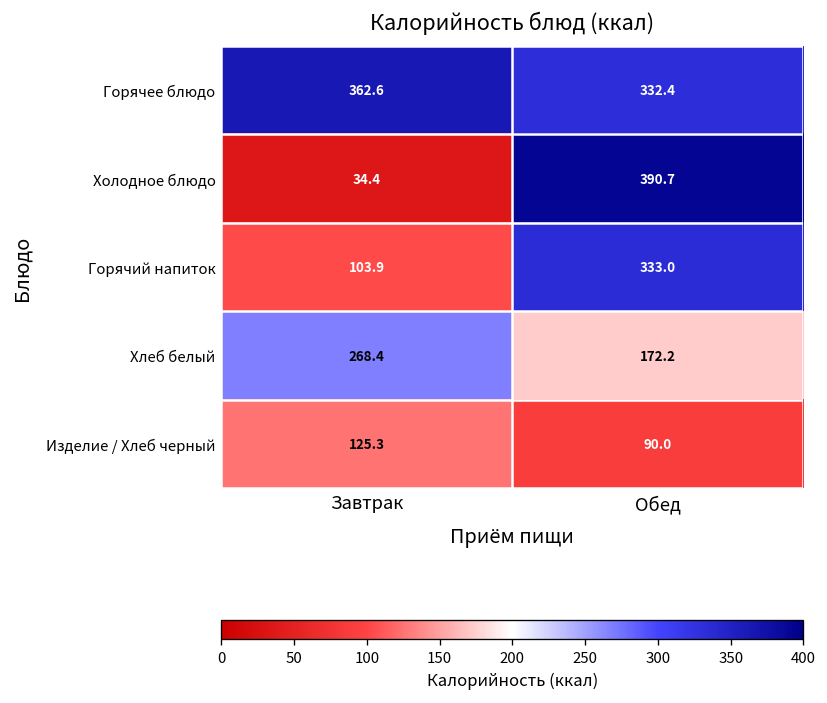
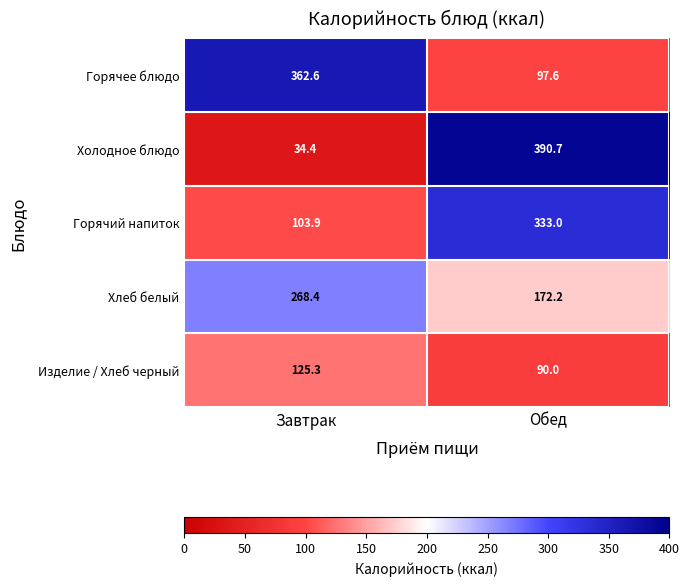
Горячее блюдо, Обед: 332.4 -> 97.6
